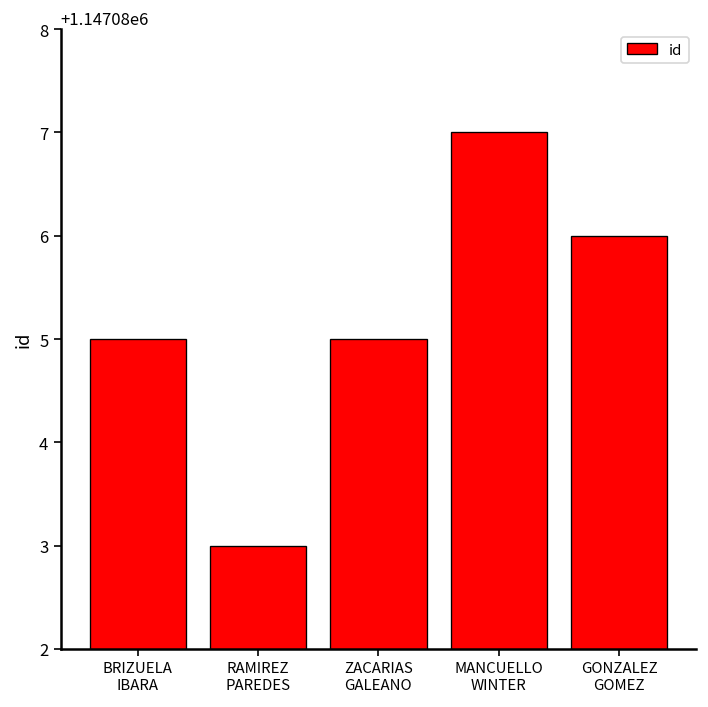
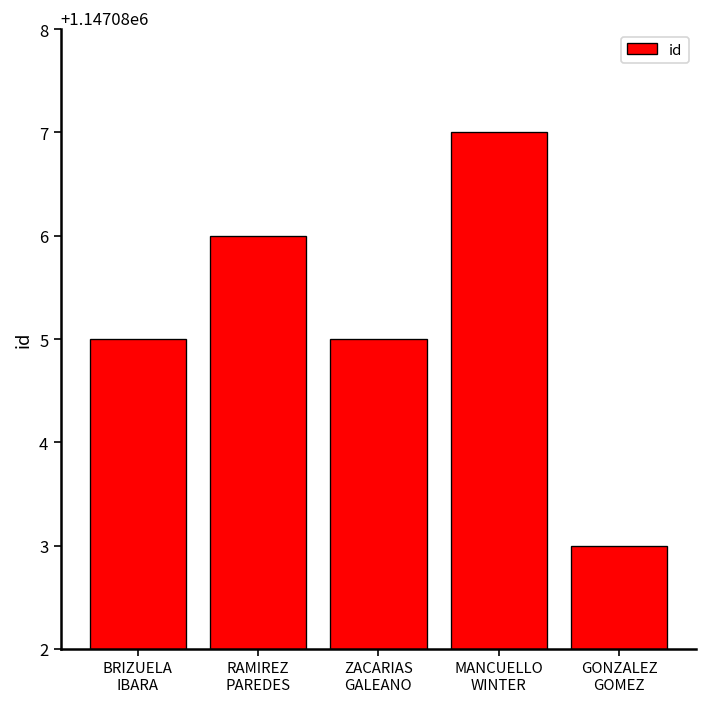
RAMIREZ PAREDES: 1147083 -> 1147086
GONZALEZ GOMEZ: 1147086 -> 1147083
